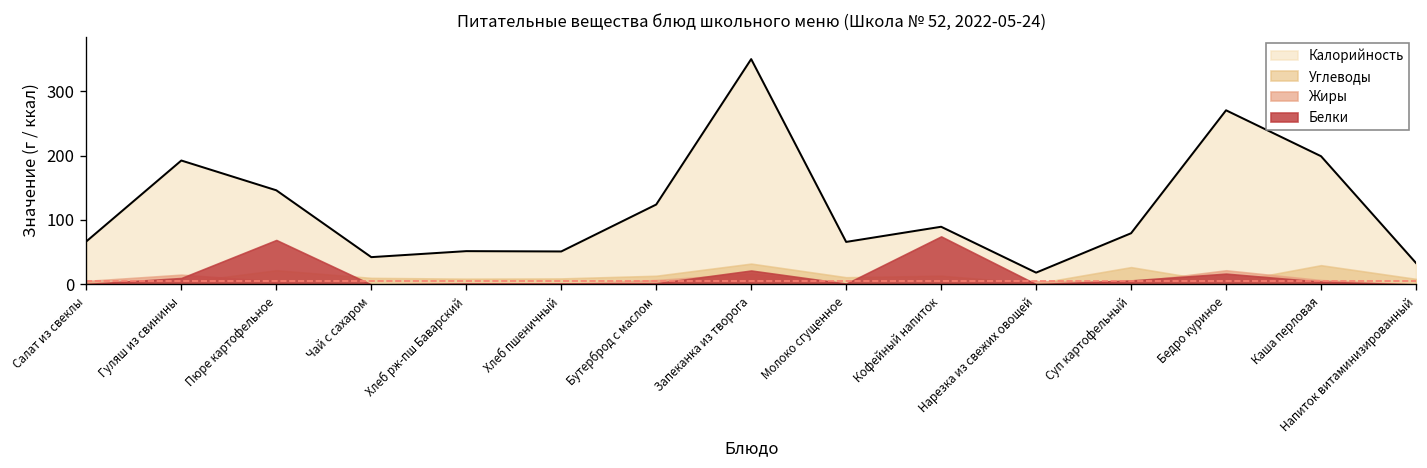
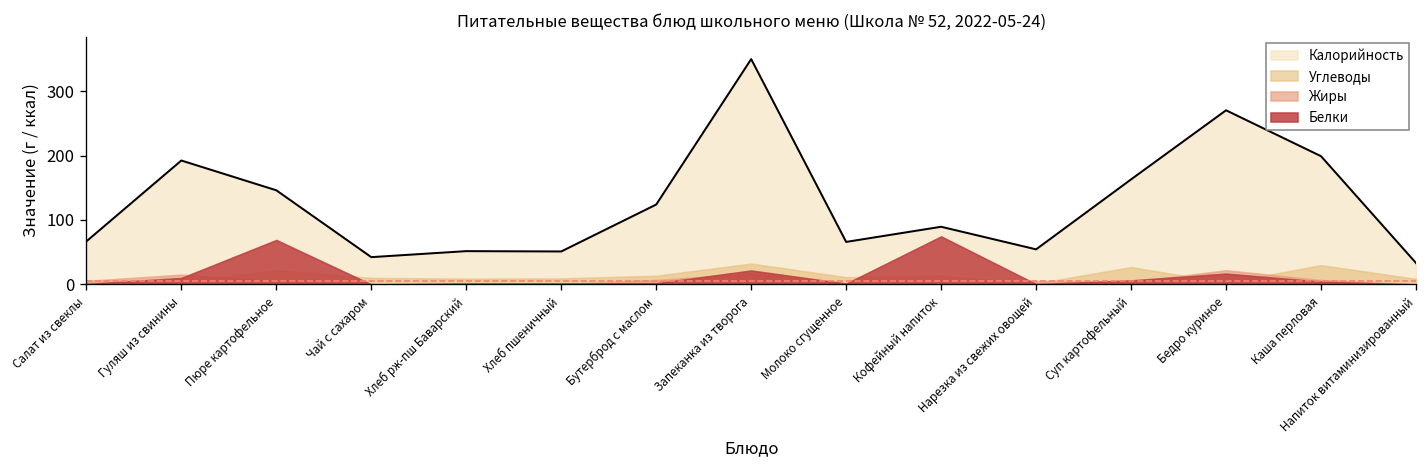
Калорийность, Нарезка из свежих овощей: 20 -> 50
Калорийность, Суп картофельный: 80 -> 160
